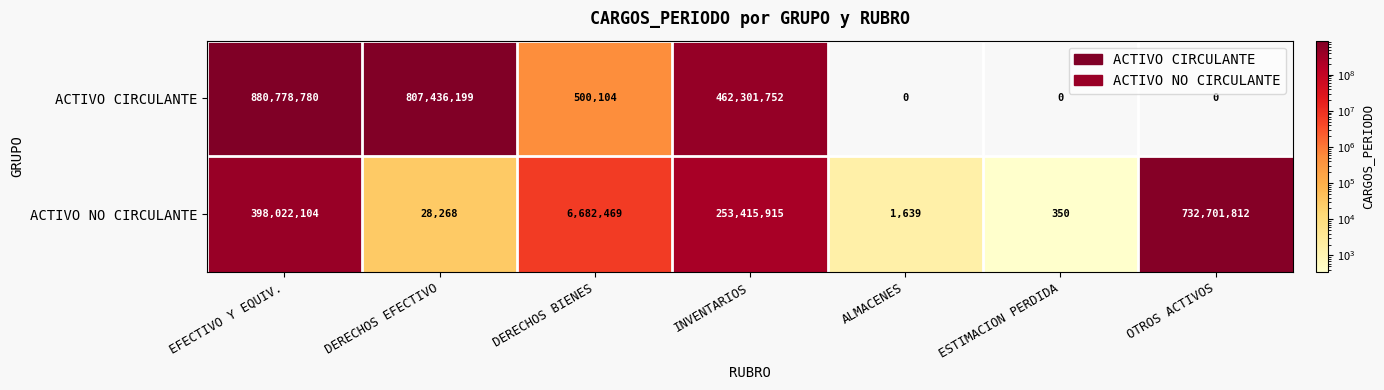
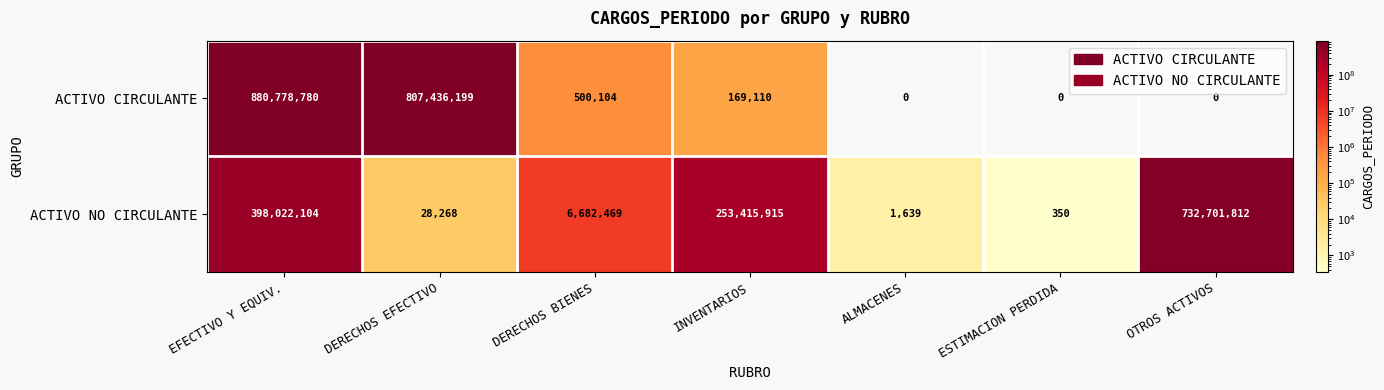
ACTIVO CIRCULANTE, INVENTARIOS: 462,301,752 -> 169,110
